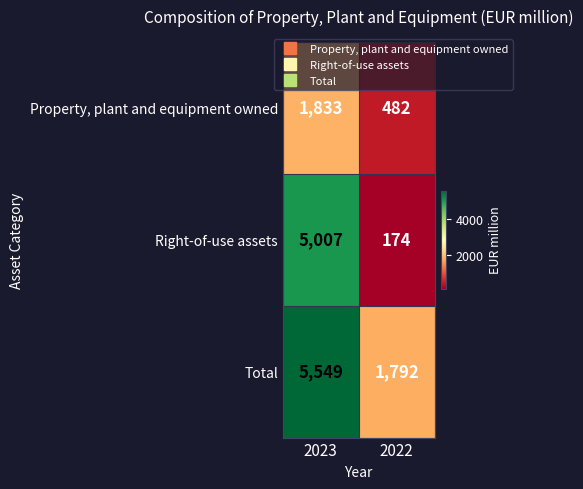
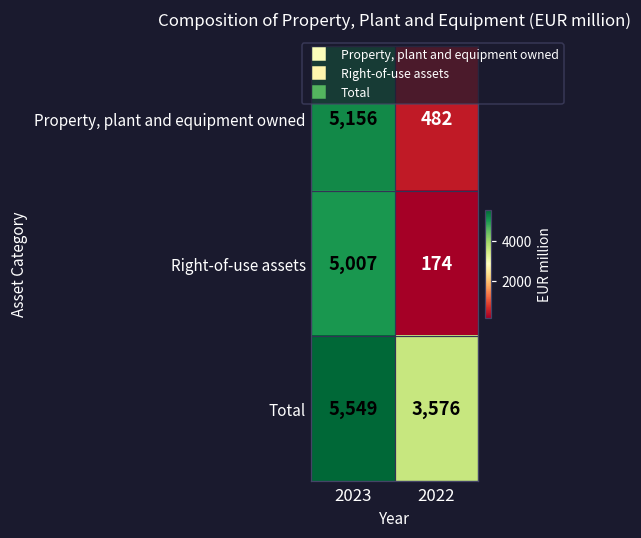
Property, plant and equipment owned, 2023: 1,833 -> 5,156
Total, 2022: 1,792 -> 3,576
